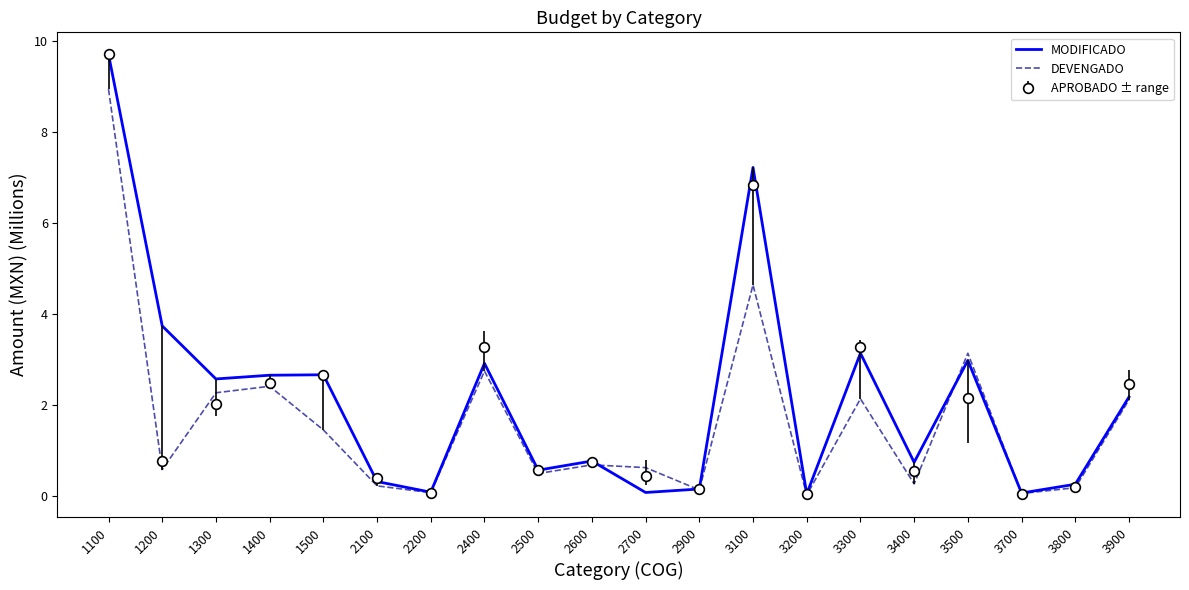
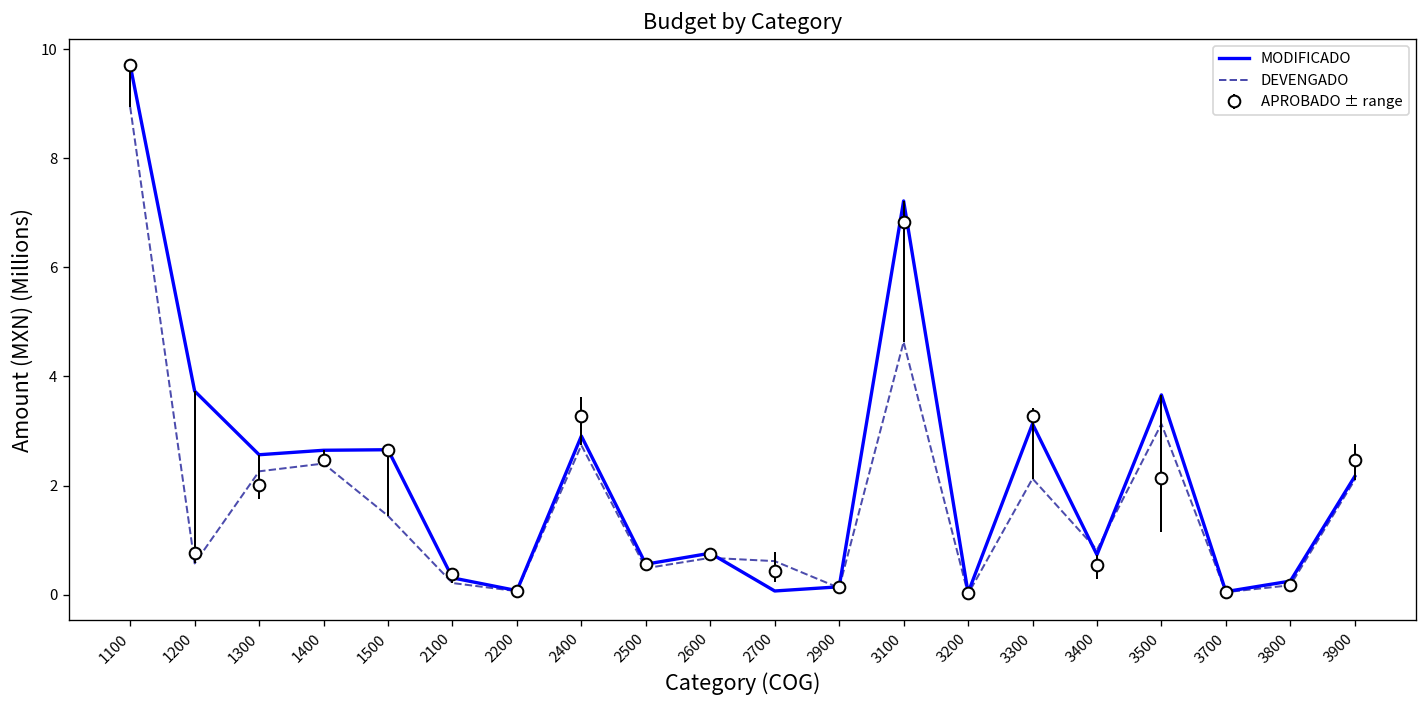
DEVENGADO, 3400: 0.3 -> 0.8
MODIFICADO, 3500: 3.0 -> 3.7
